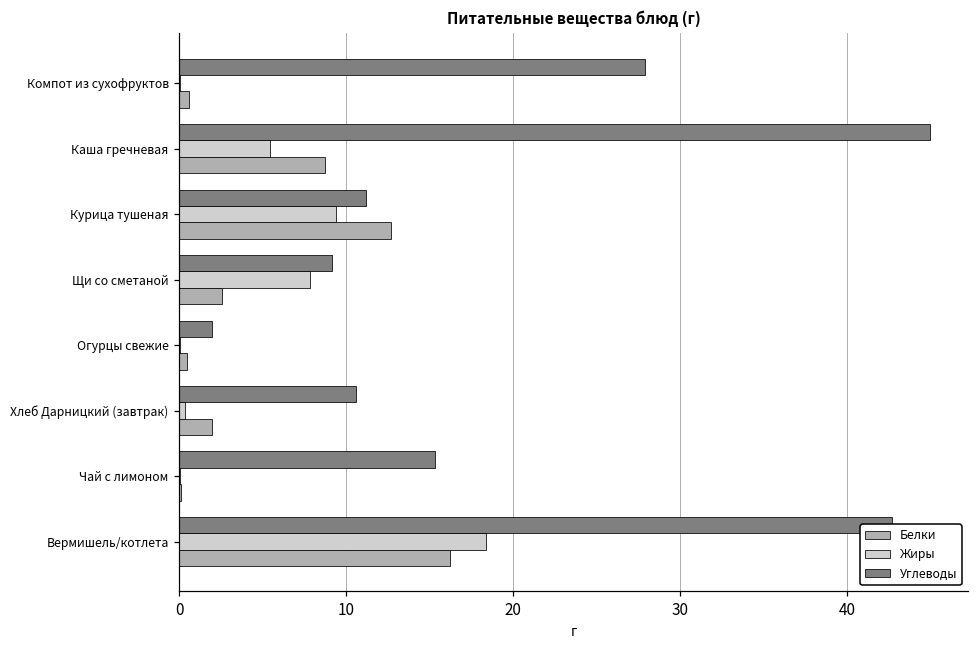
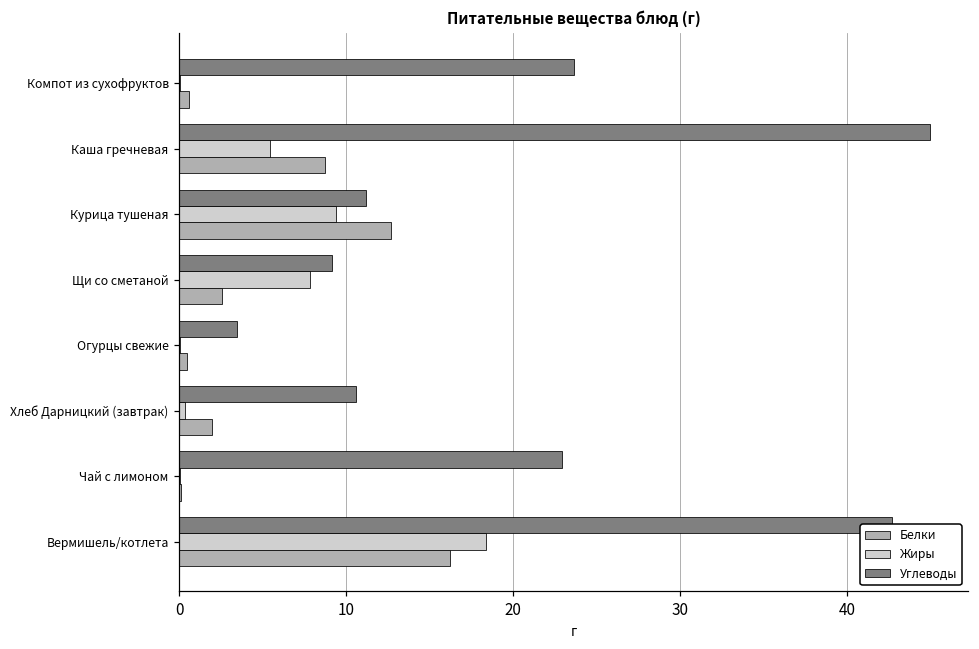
Углеводы, Компот из сухофруктов: 27.9 -> 23.7
Углеводы, Огурцы свежие: 2.0 -> 3.4
Углеводы, Чай с лимоном: 15.3 -> 22.9
